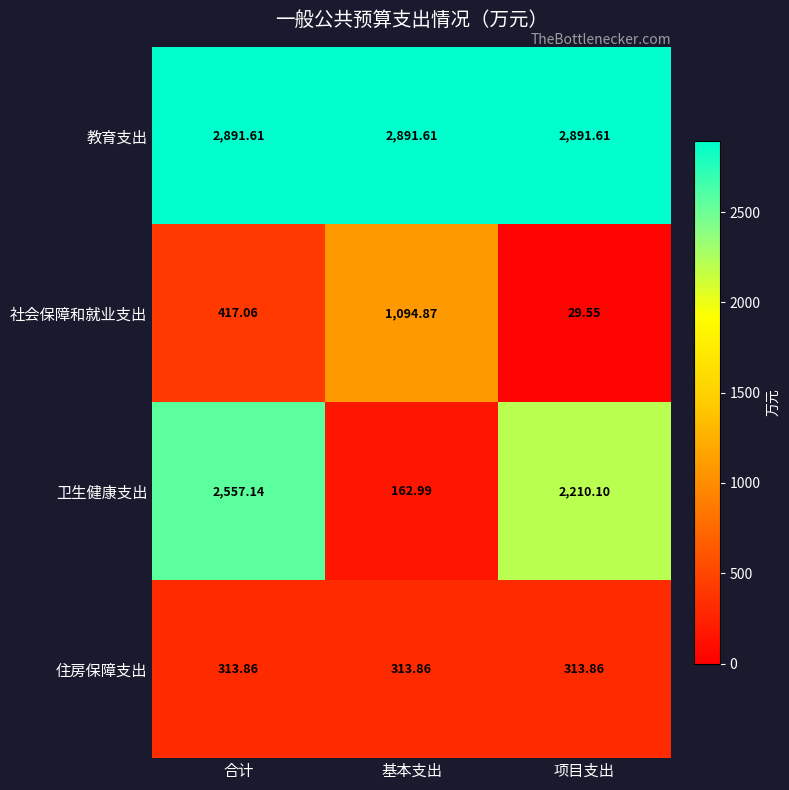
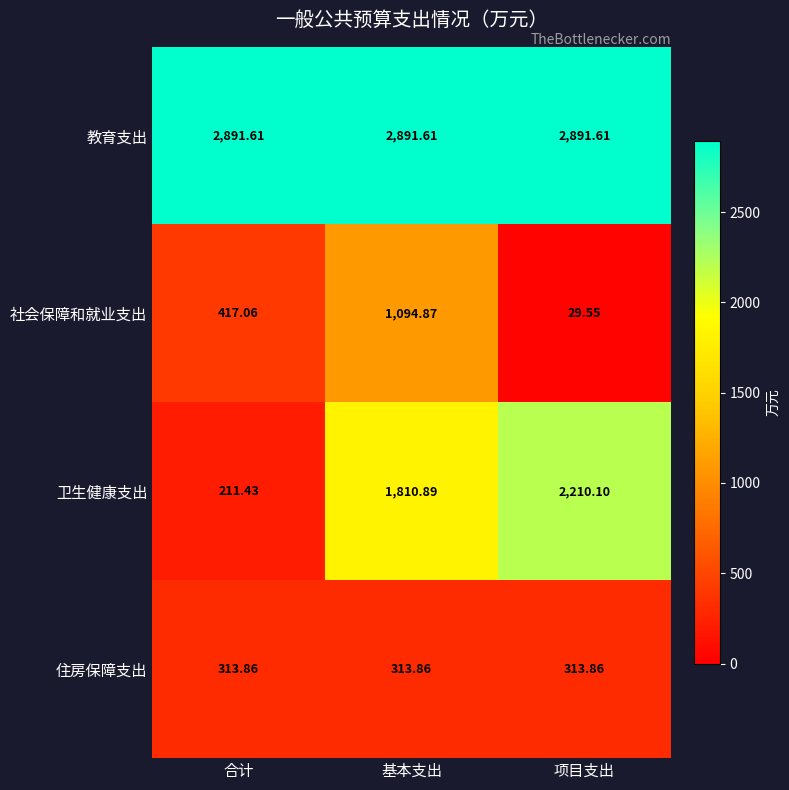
卫生健康支出, 合计: 2,557.14 -> 211.43
卫生健康支出, 基本支出: 162.99 -> 1,810.89
